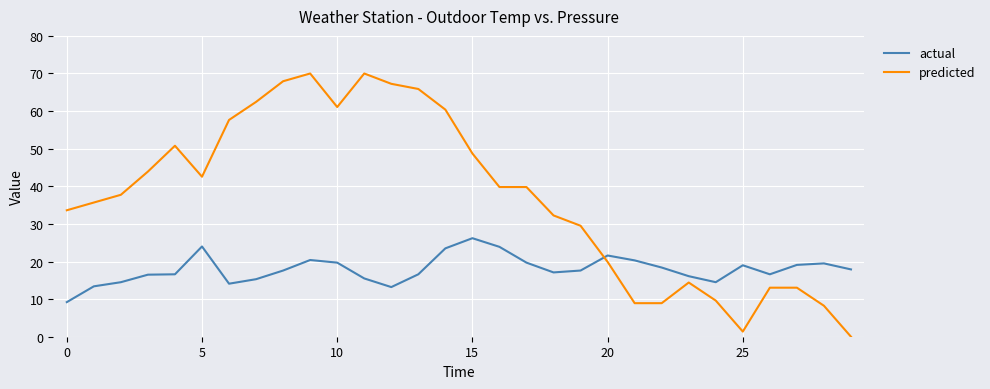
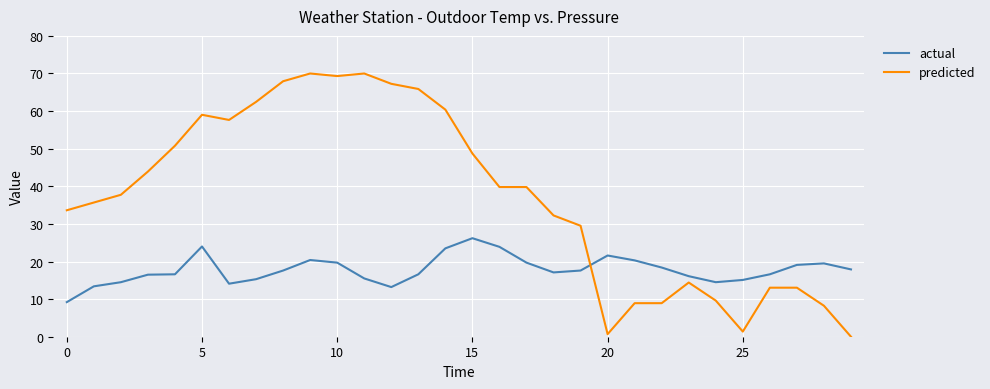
predicted, 5: 43 -> 59
predicted, 10: 61 -> 69
predicted, 20: 20 -> 1
actual, 25: 19 -> 15
